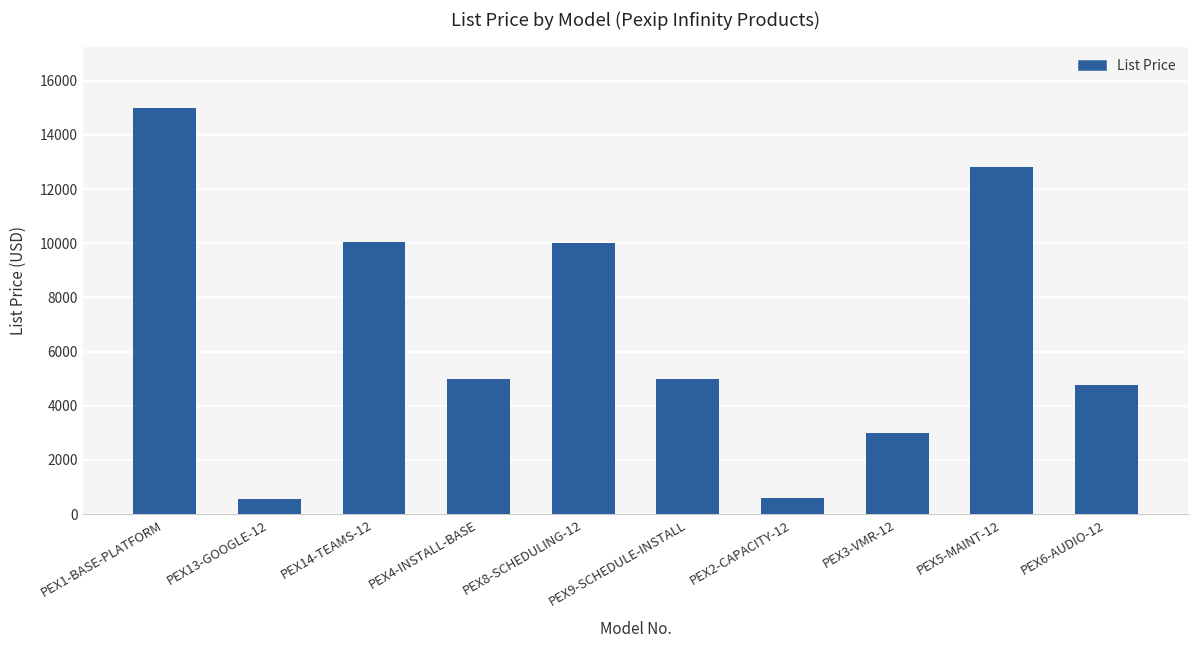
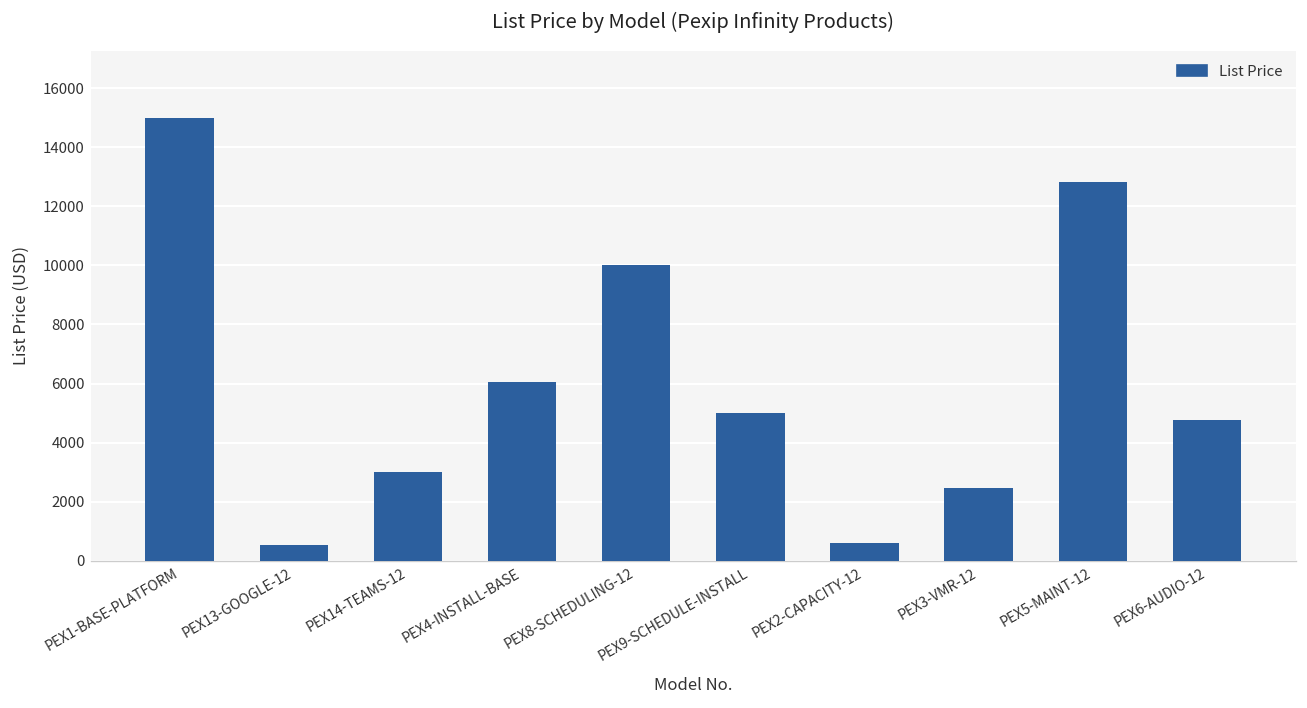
PEX14-TEAMS-12: 10000 -> 3000
PEX4-INSTALL-BASE: 5000 -> 6100
PEX3-VMR-12: 3000 -> 2500
